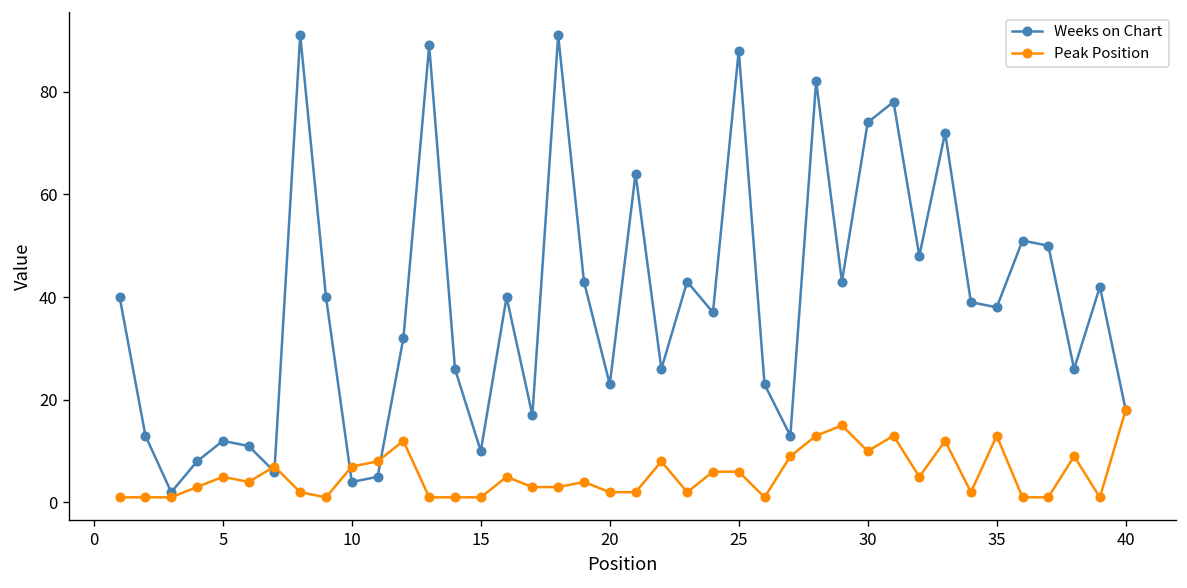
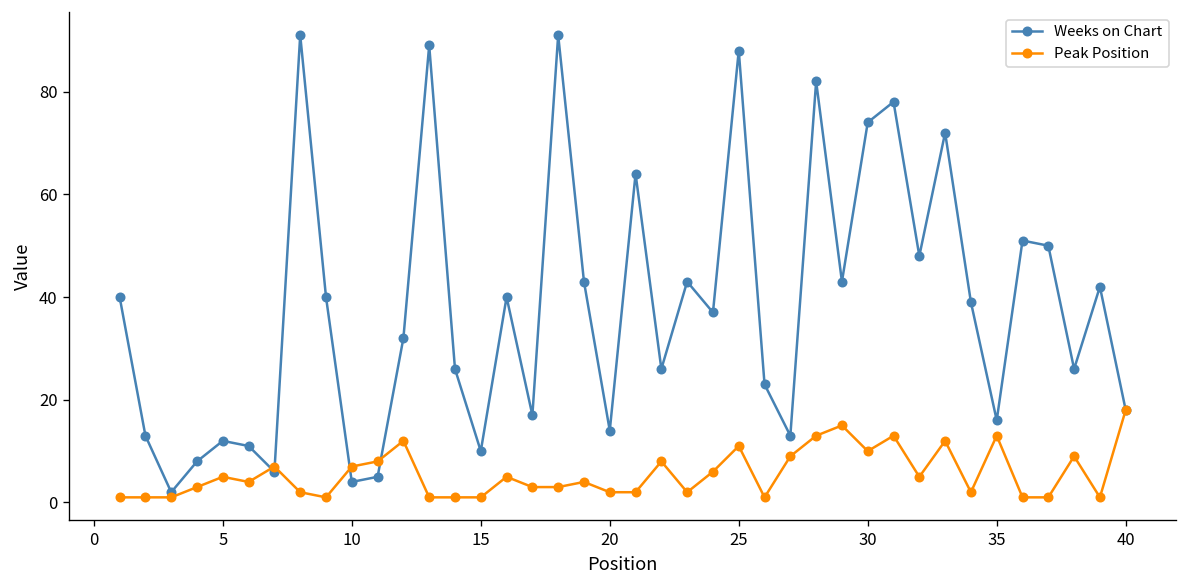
Weeks on Chart, 20: 23 -> 14
Peak Position, 25: 6 -> 11
Weeks on Chart, 35: 38 -> 16
